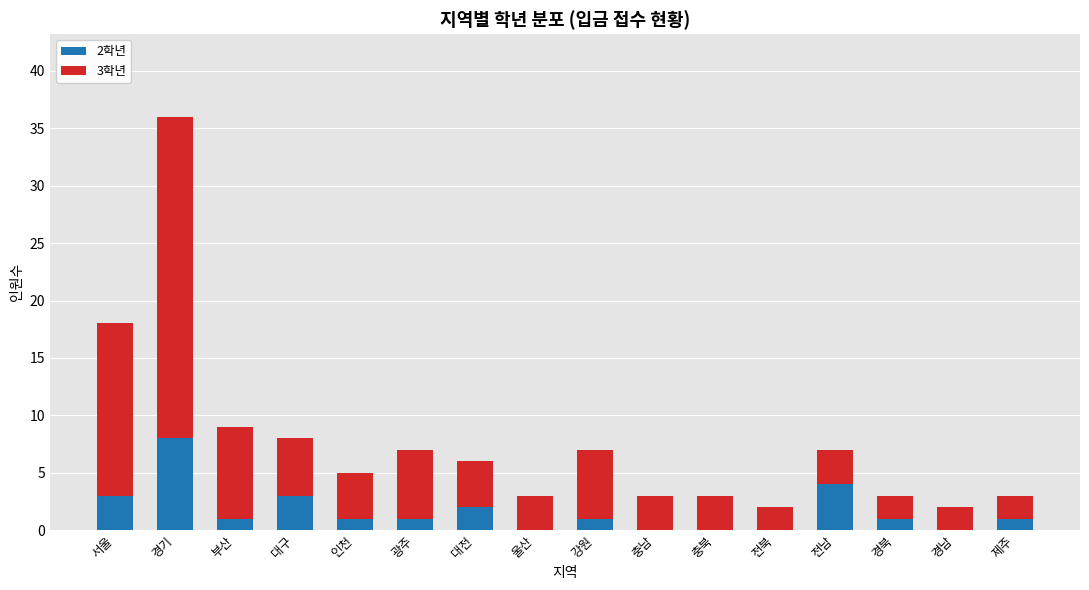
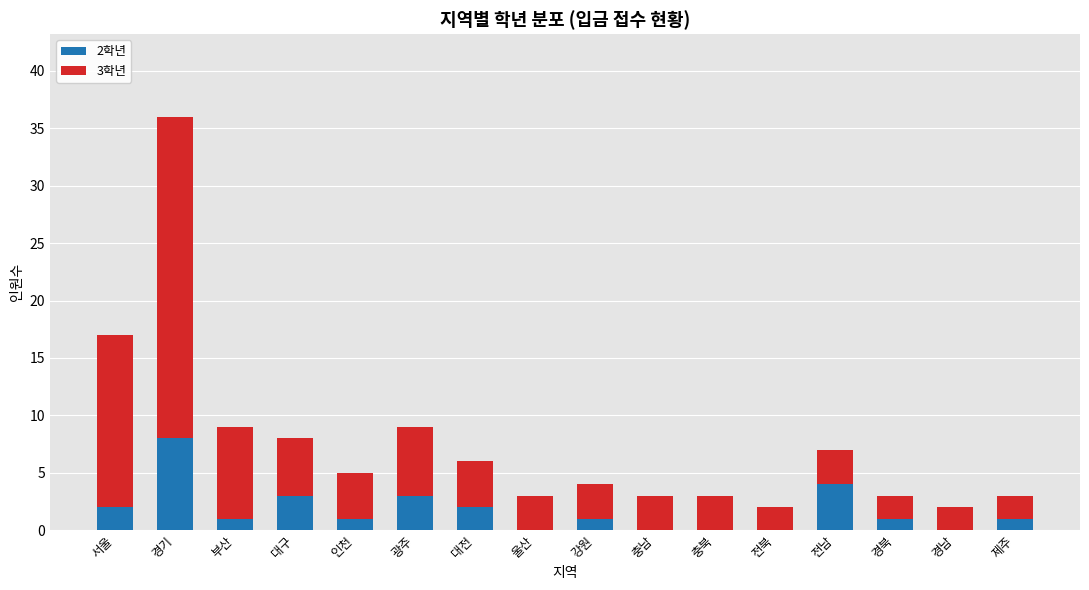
2학년, 서울: 3 -> 2
2학년, 광주: 1 -> 3
3학년, 강원: 6 -> 3
